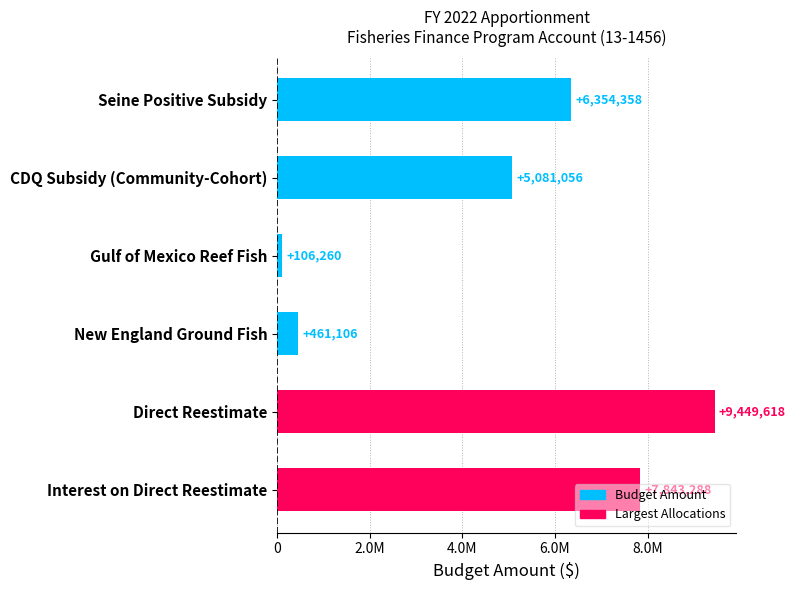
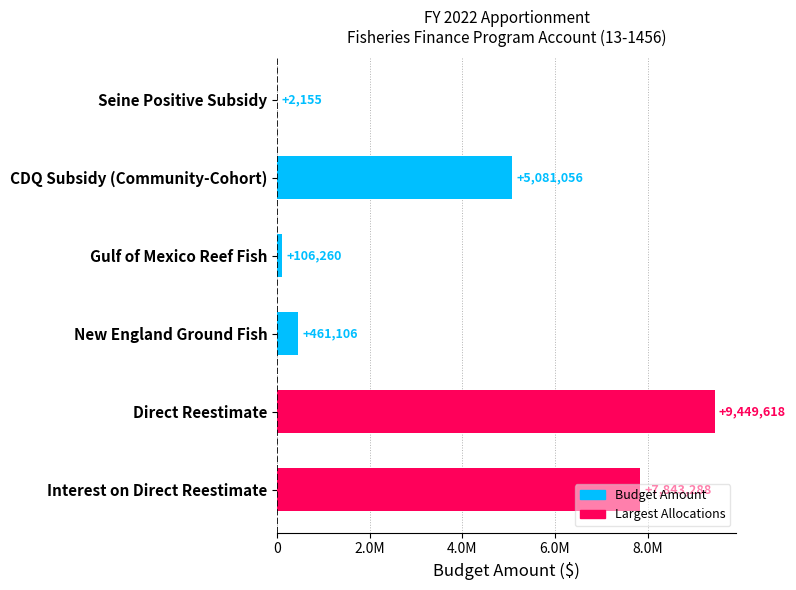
Seine Positive Subsidy: +6,354,358 -> +2,155
